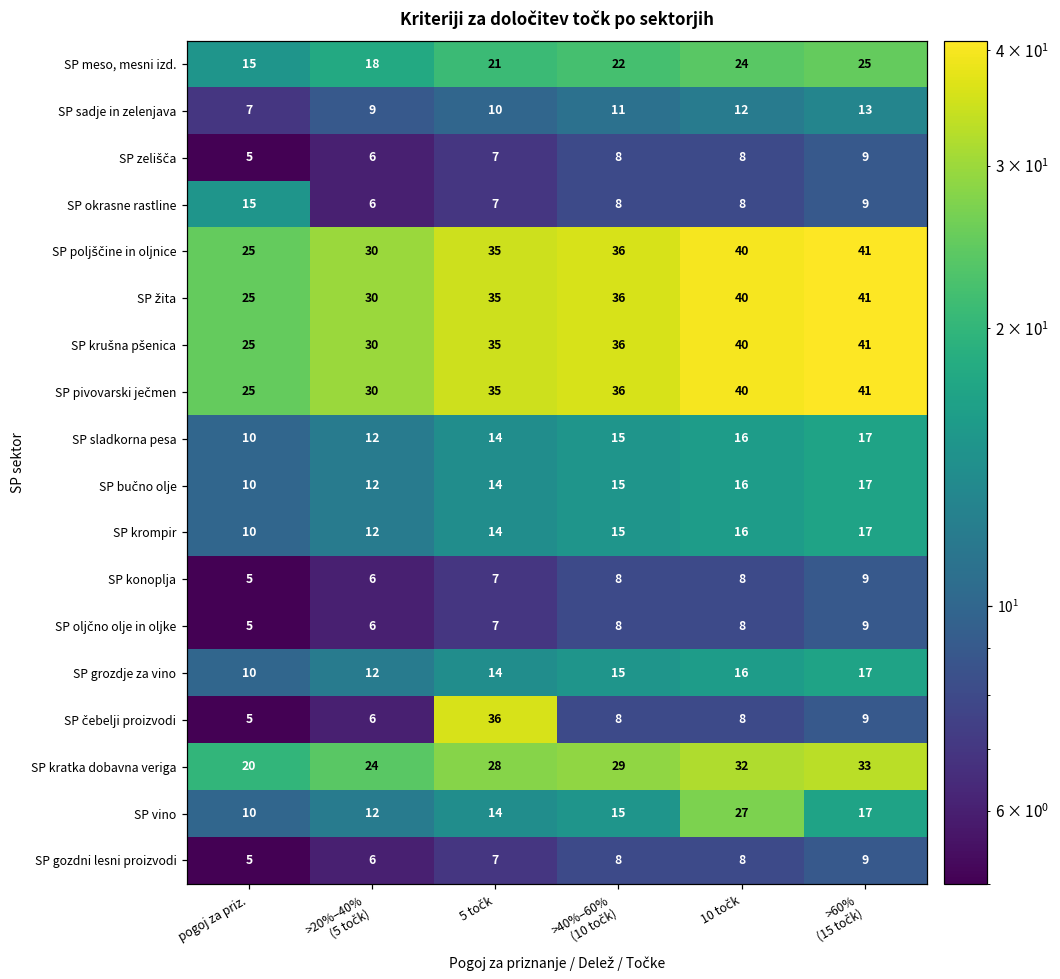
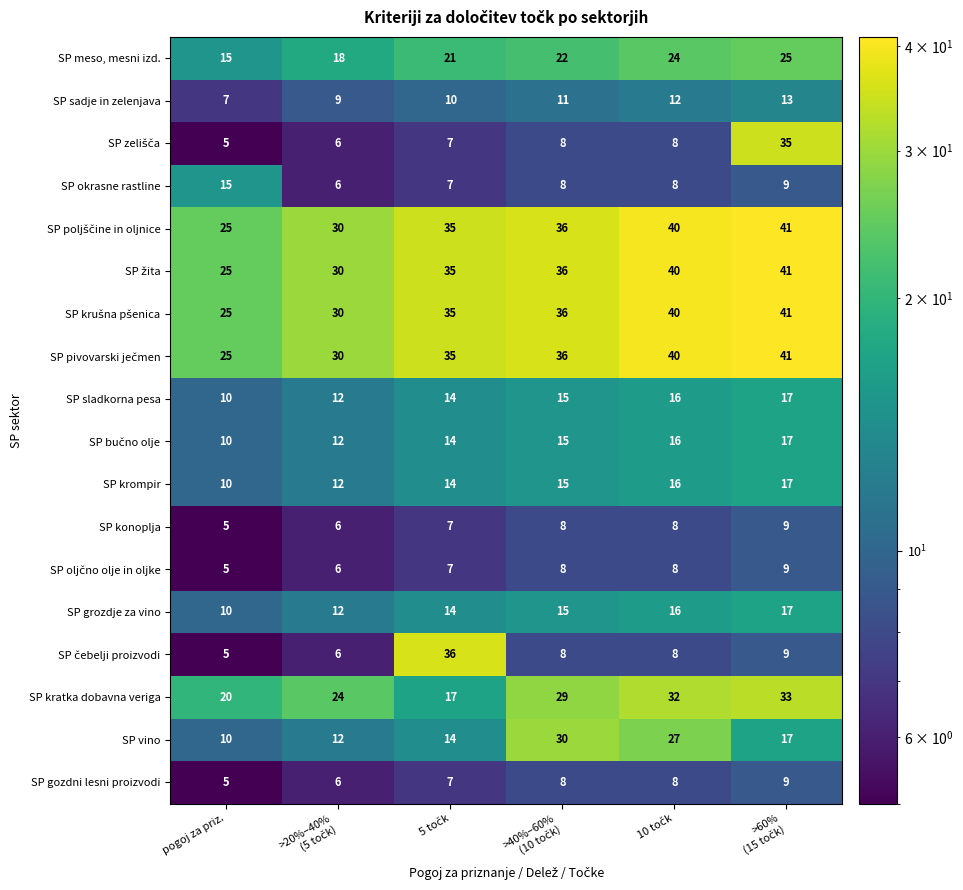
SP zelišča, >60% (15 točk): 9 -> 35
SP kratka dobavna veriga, 5 točk: 28 -> 17
SP vino, >40%–60% (10 točk): 15 -> 30
